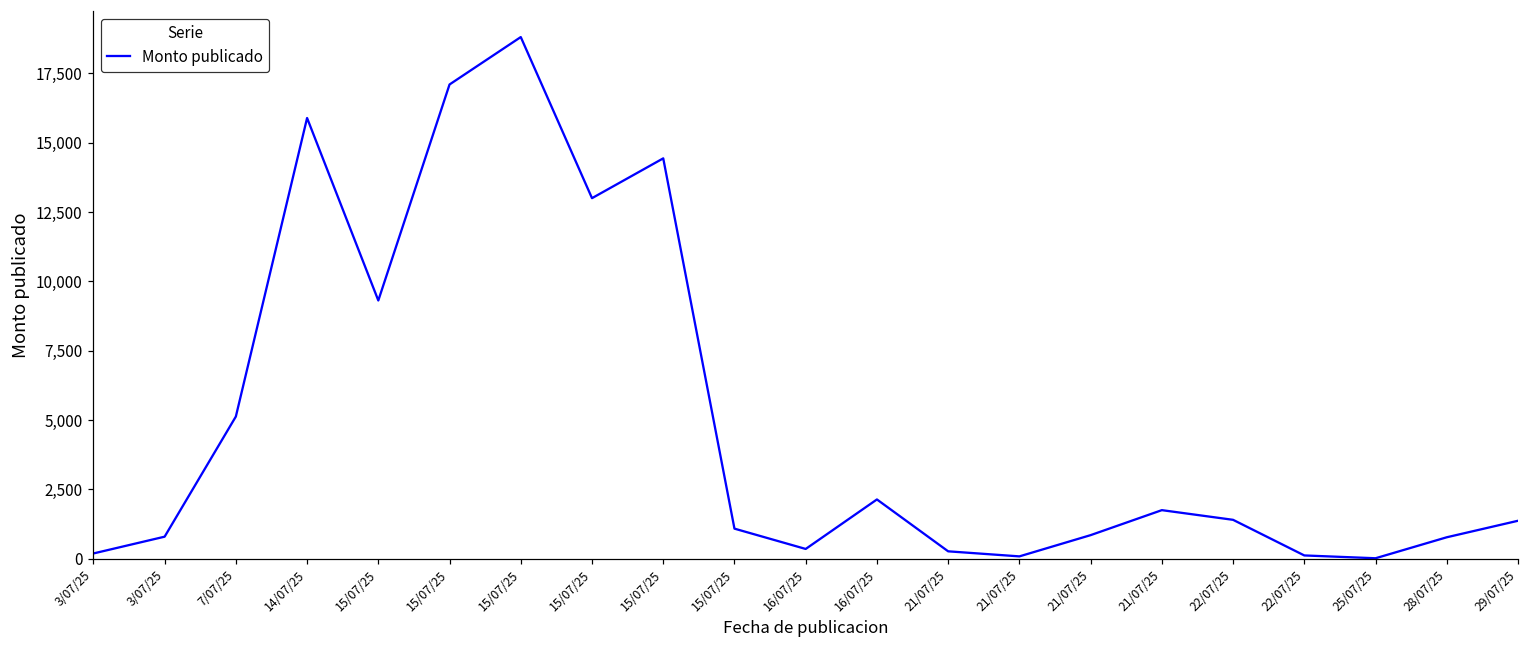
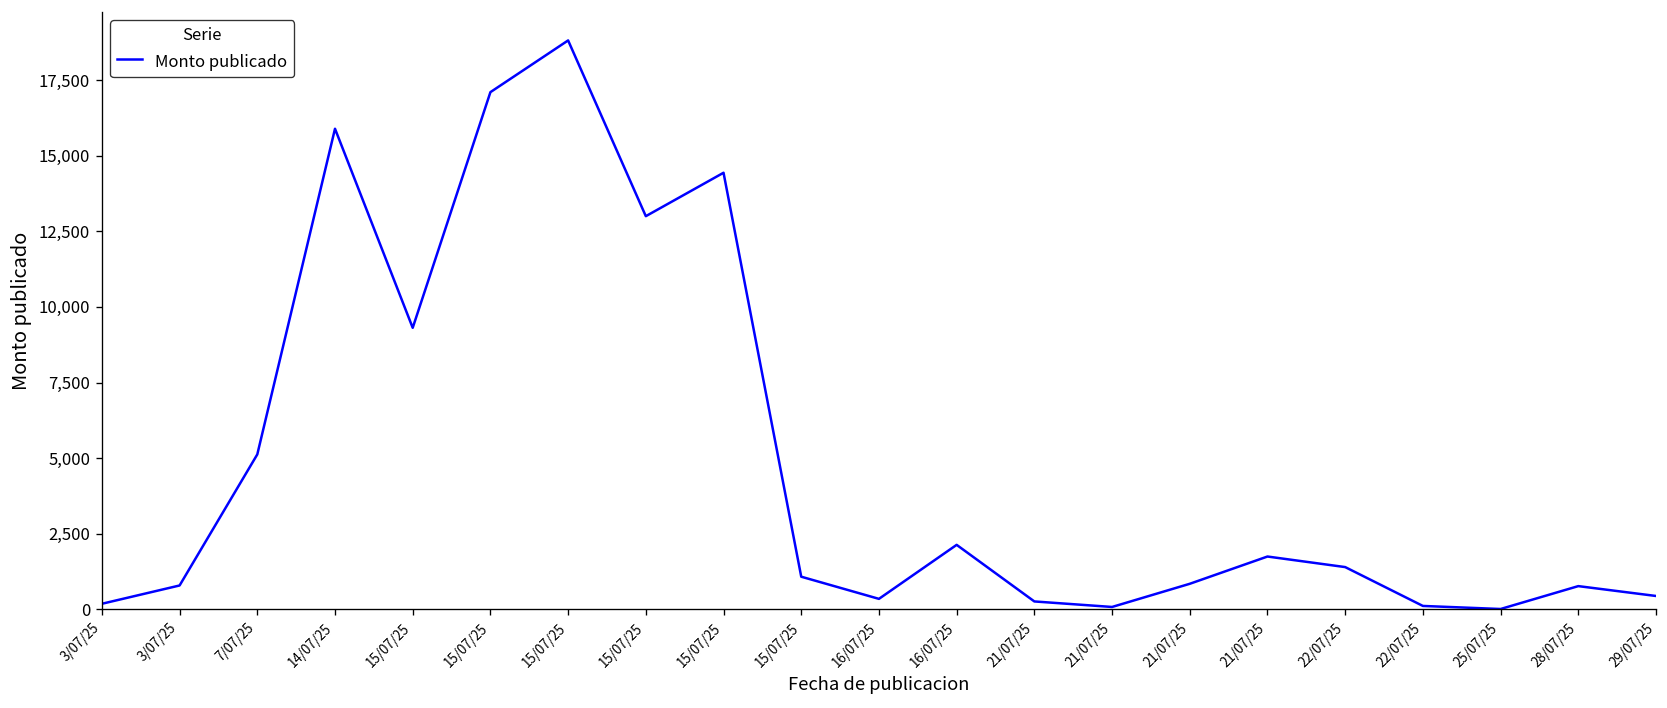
29/07/25: 1,400 -> 400
